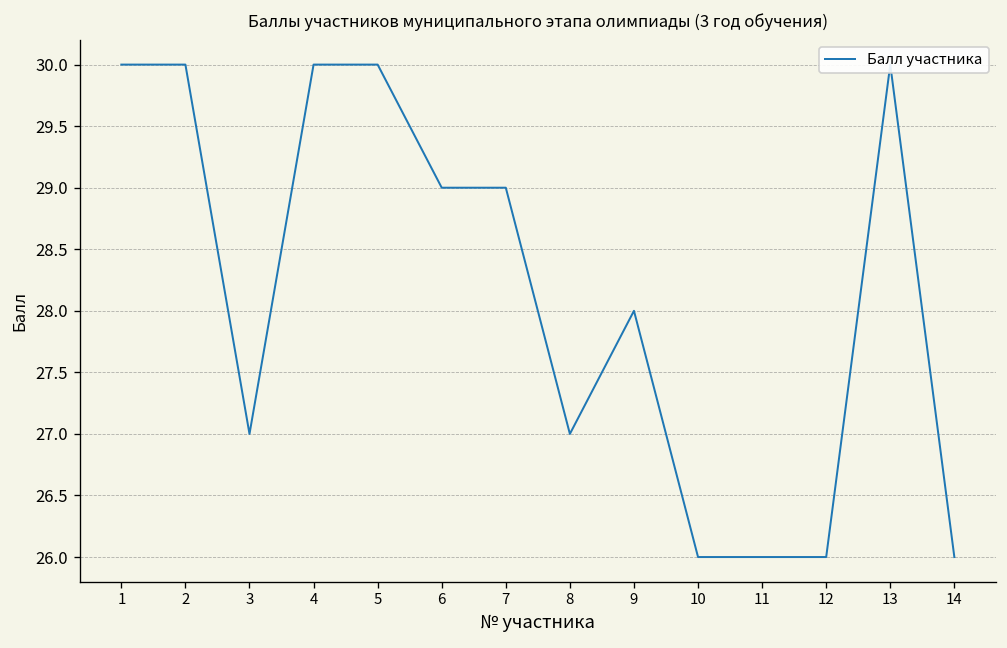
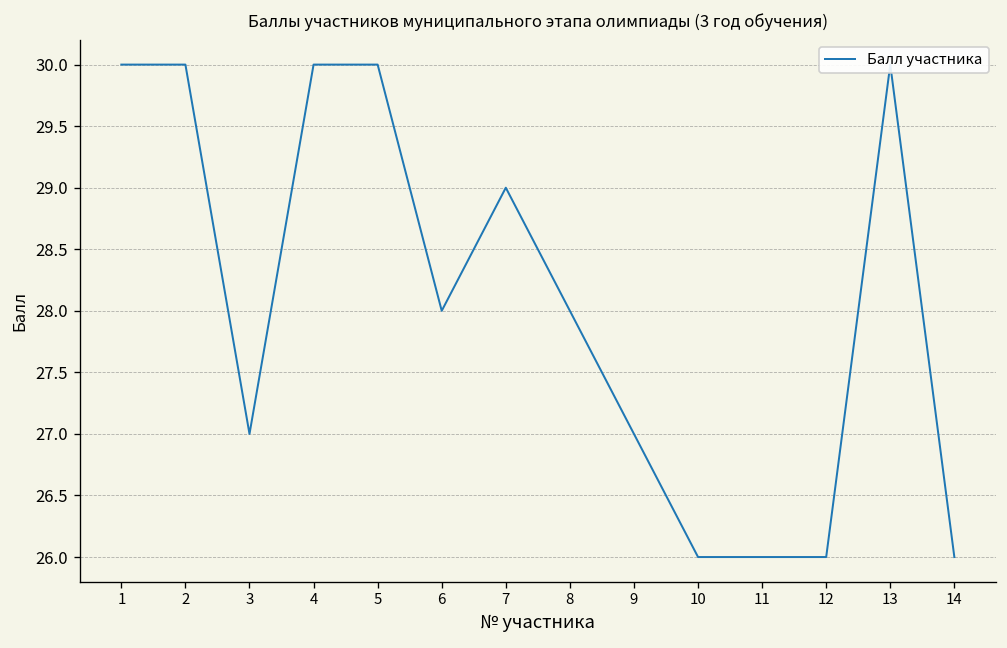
6: 29 -> 28
8: 27 -> 28
9: 28 -> 27
